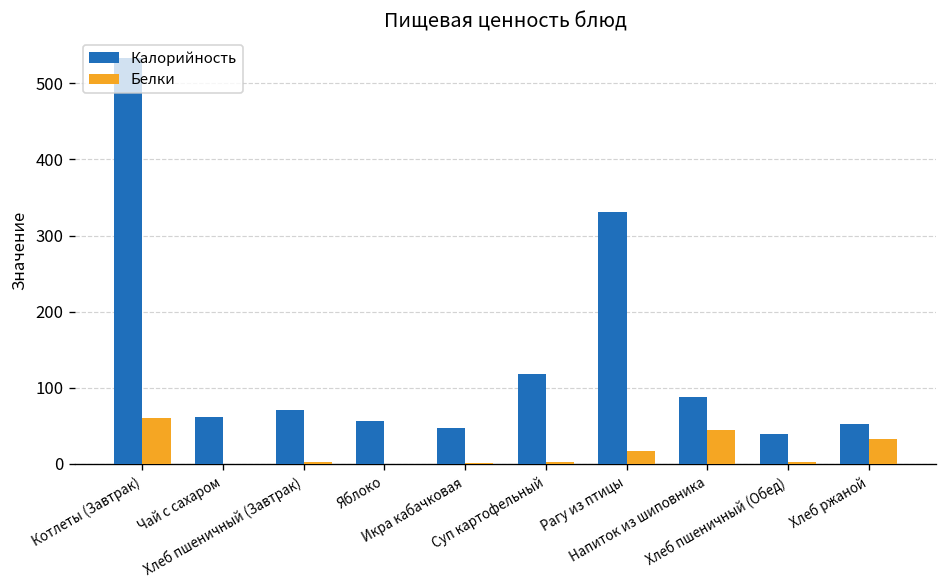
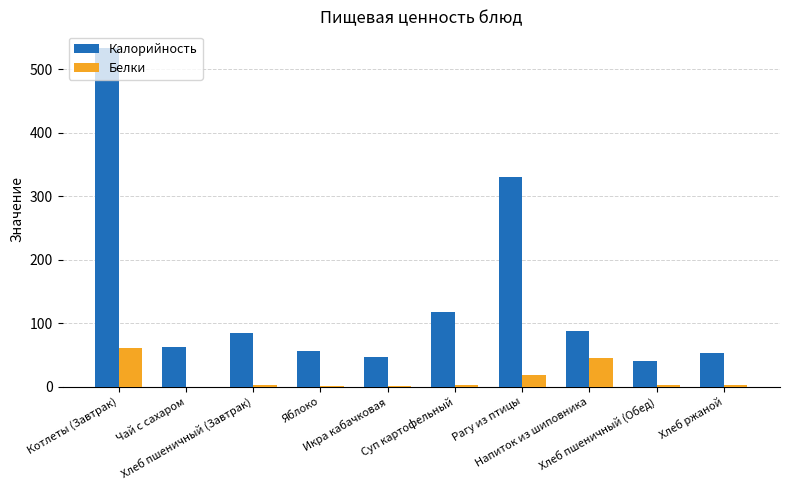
Калорийность, Хлеб пшеничный (Завтрак): 70 -> 80
Белки, Хлеб ржаной: 30 -> 0
